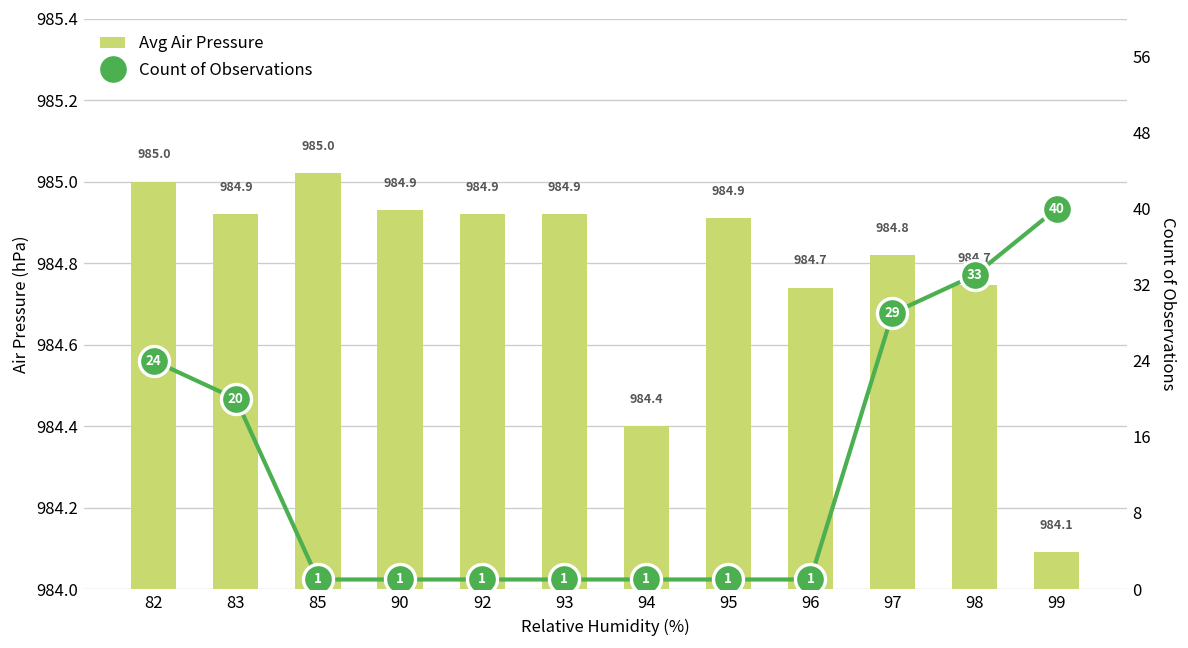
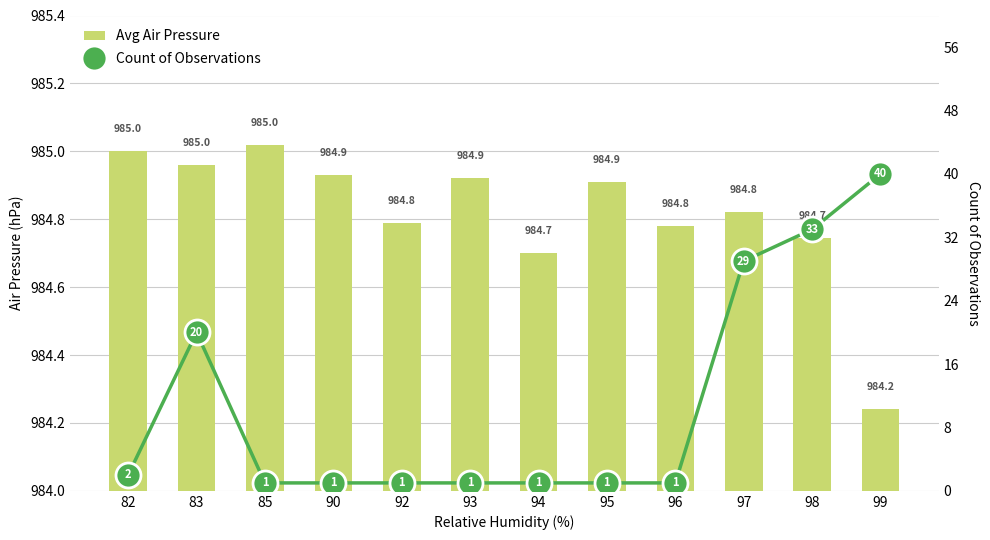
Avg Air Pressure, 83: 984.9 -> 985.0
Avg Air Pressure, 92: 984.9 -> 984.8
Avg Air Pressure, 94: 984.4 -> 984.7
Avg Air Pressure, 96: 984.7 -> 984.8
Avg Air Pressure, 99: 984.1 -> 984.2
Count of Observations, 82: 24 -> 2
